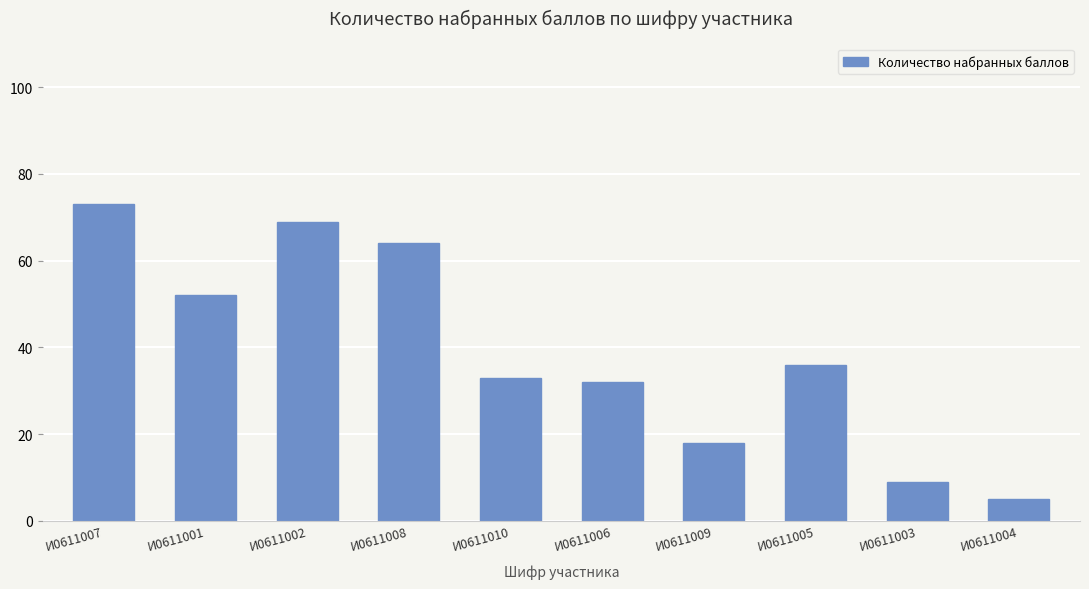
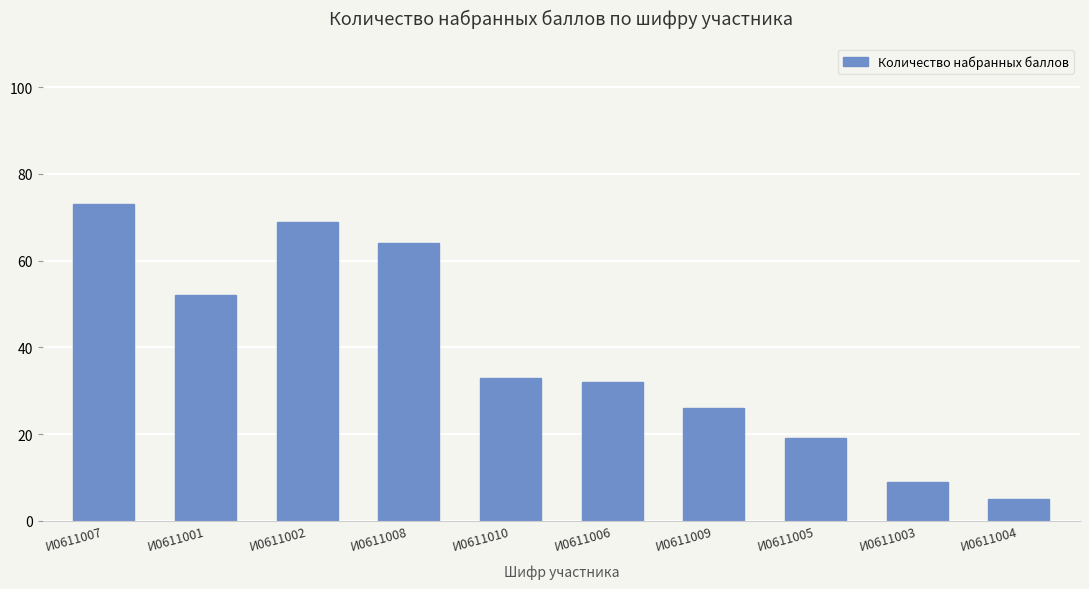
И0611009: 18 -> 26
И0611005: 36 -> 19
